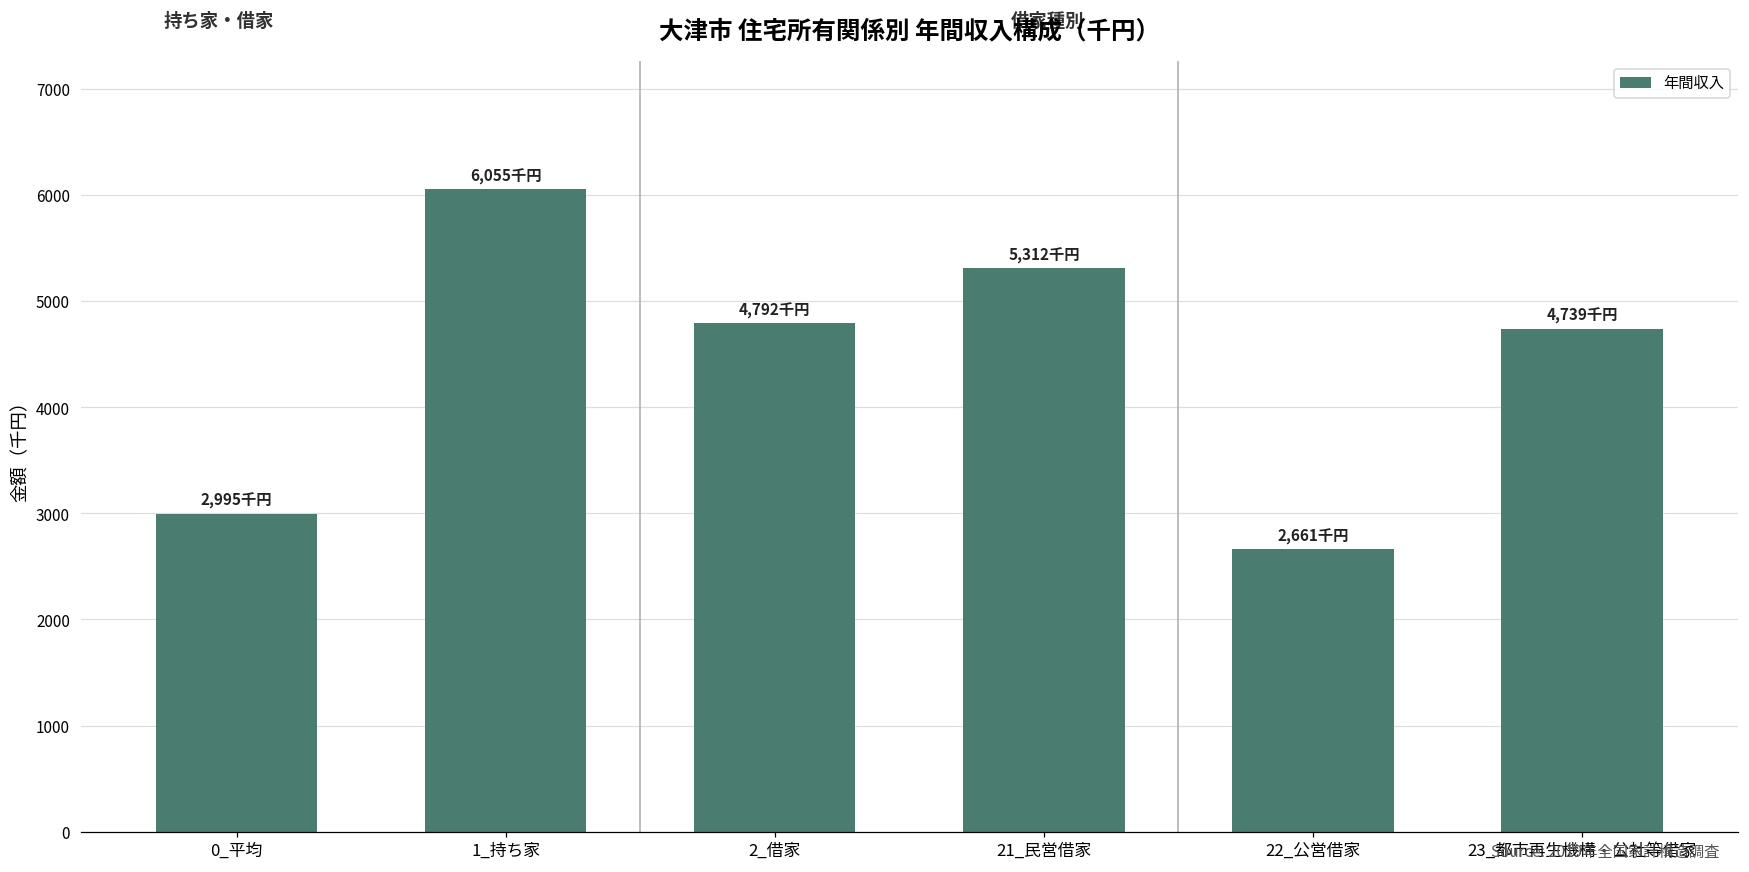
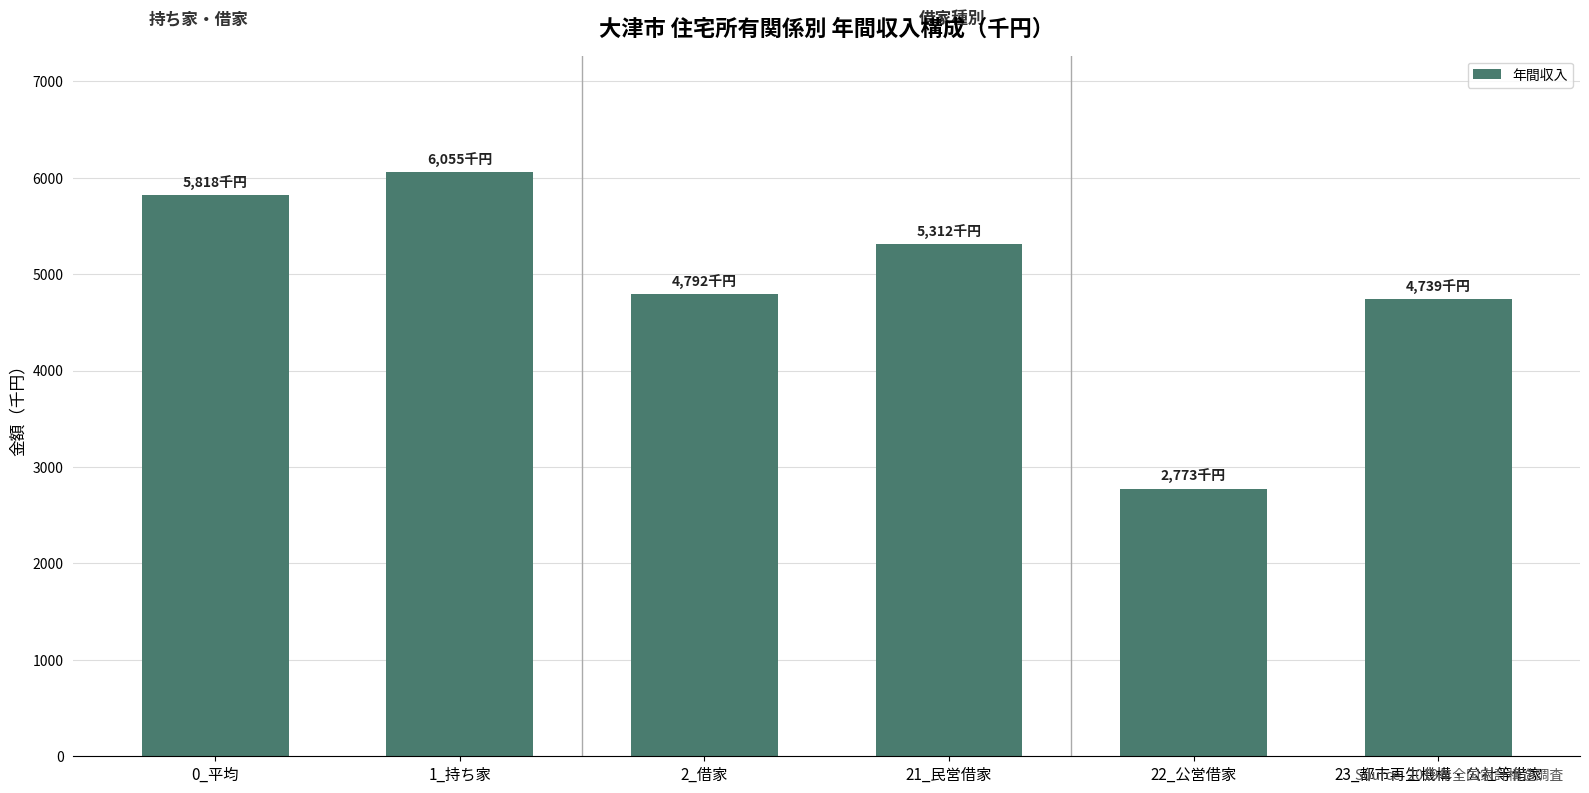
0_平均: 2,995 -> 5,818
22_公営借家: 2,661 -> 2,773
